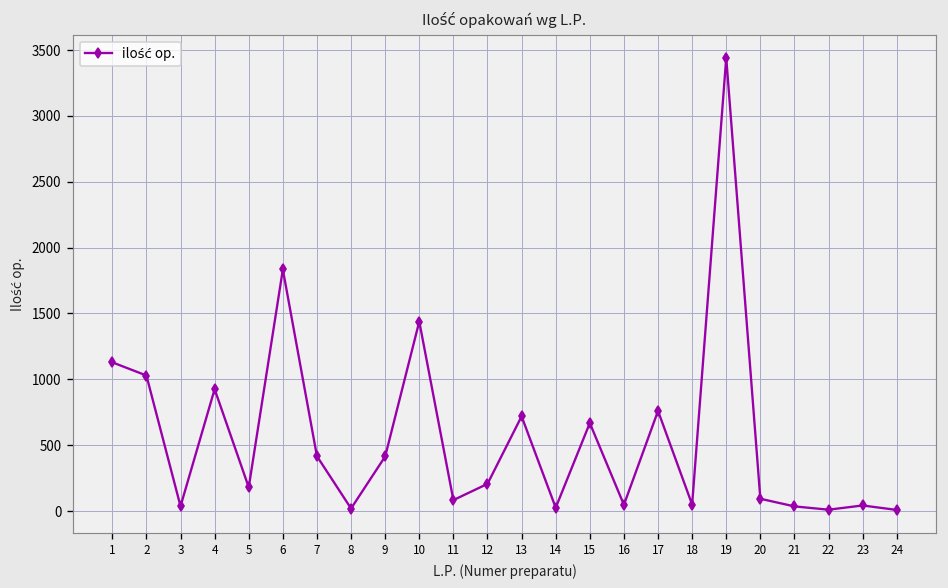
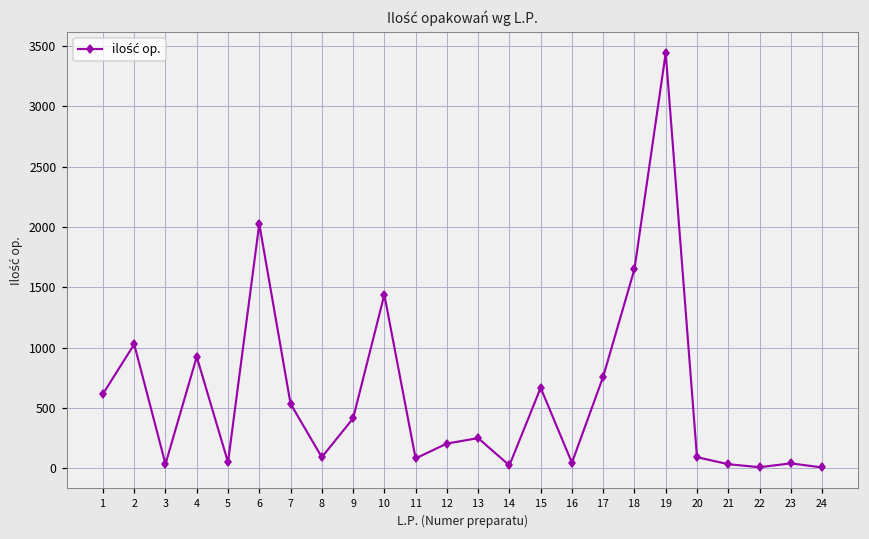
1: 1130 -> 620
5: 180 -> 50
6: 1830 -> 2030
7: 420 -> 540
8: 20 -> 90
13: 720 -> 250
18: 50 -> 1650
